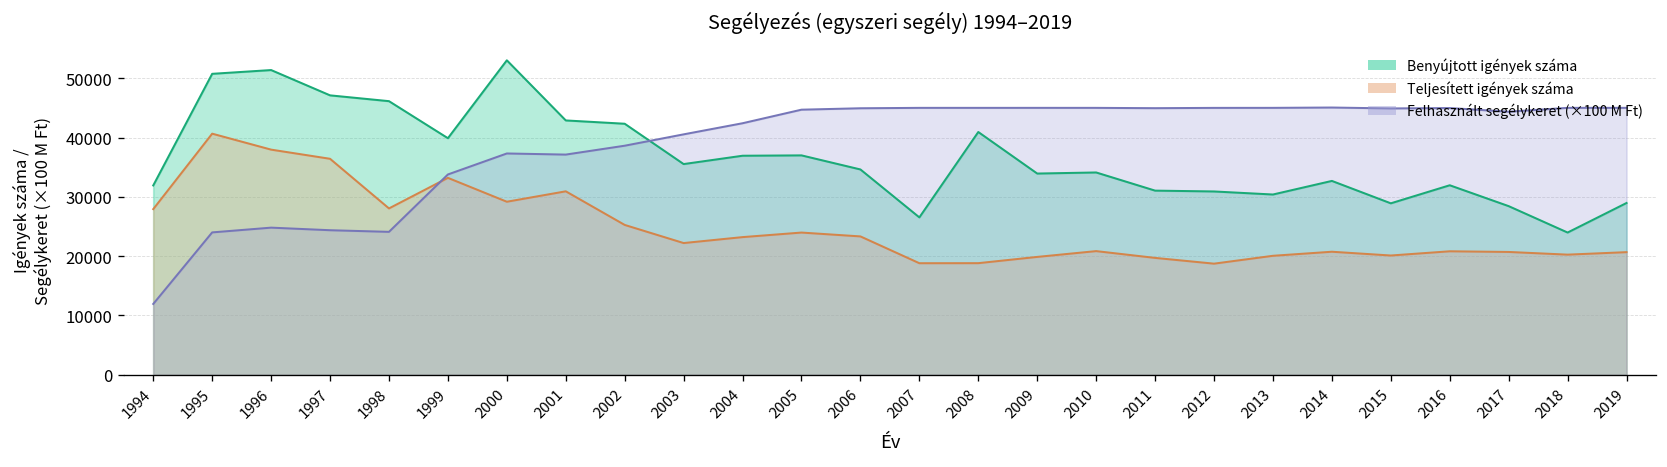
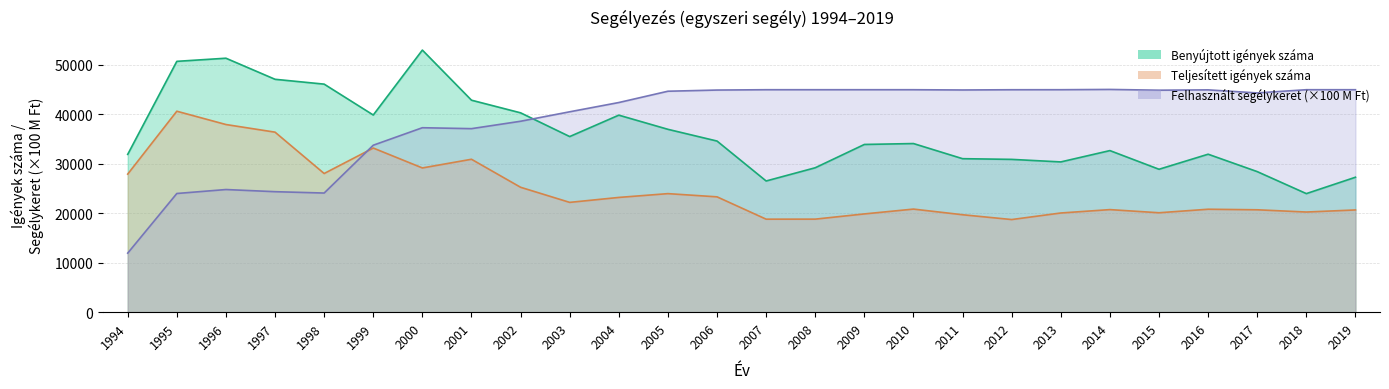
Benyújtott igények száma, 2002: 42000 -> 40000
Benyújtott igények száma, 2004: 37000 -> 40000
Benyújtott igények száma, 2008: 41000 -> 29000
Benyújtott igények száma, 2019: 29000 -> 27000
